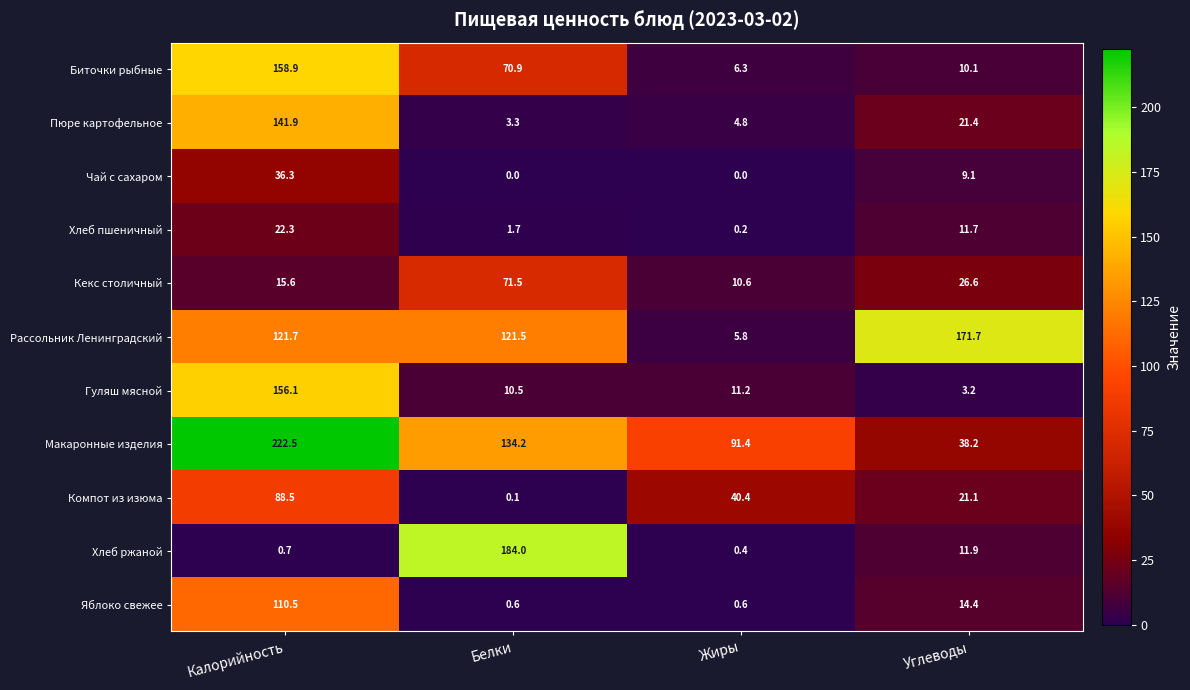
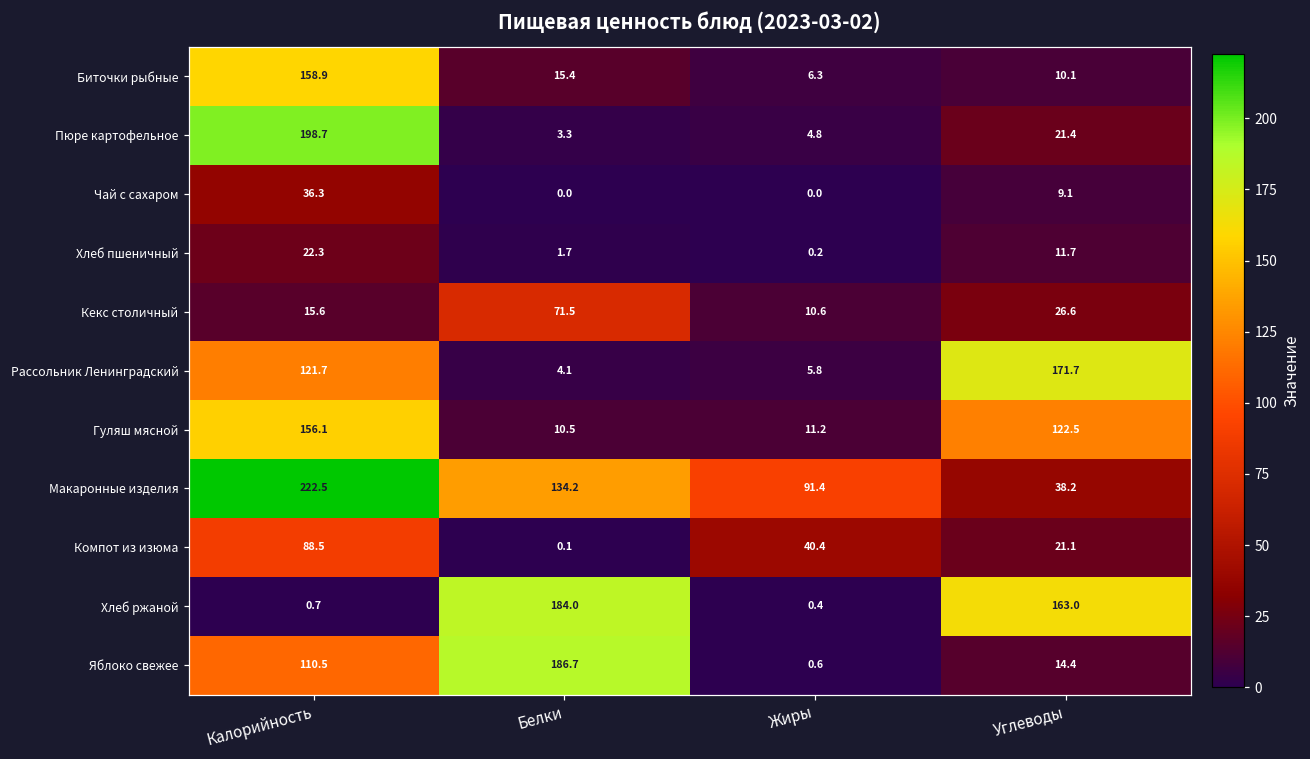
Биточки рыбные, Белки: 70.9 -> 15.4
Пюре картофельное, Калорийность: 141.9 -> 198.7
Рассольник Ленинградский, Белки: 121.5 -> 4.1
Гуляш мясной, Углеводы: 3.2 -> 122.5
Хлеб ржаной, Углеводы: 11.9 -> 163.0
Яблоко свежее, Белки: 0.6 -> 186.7
